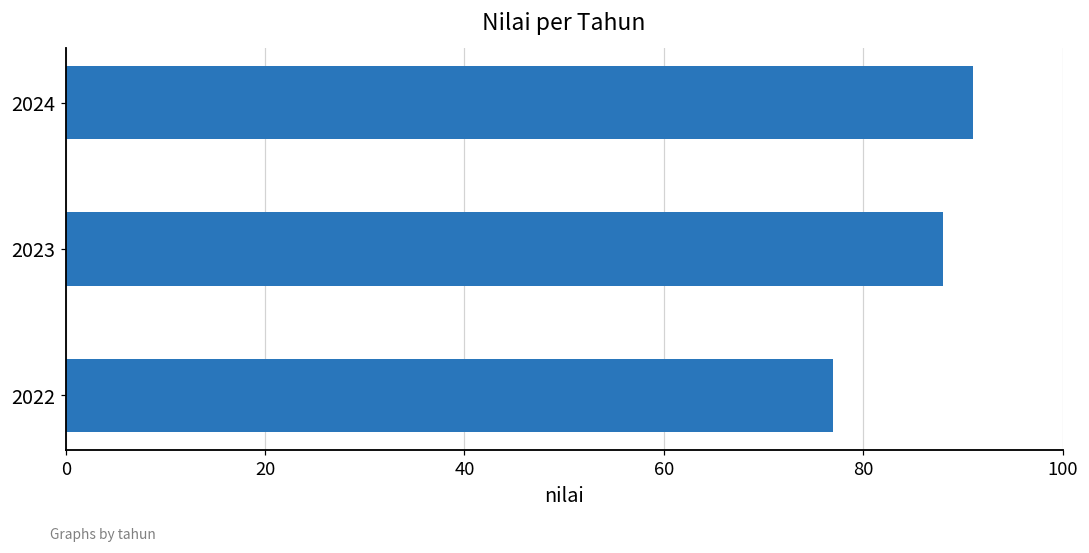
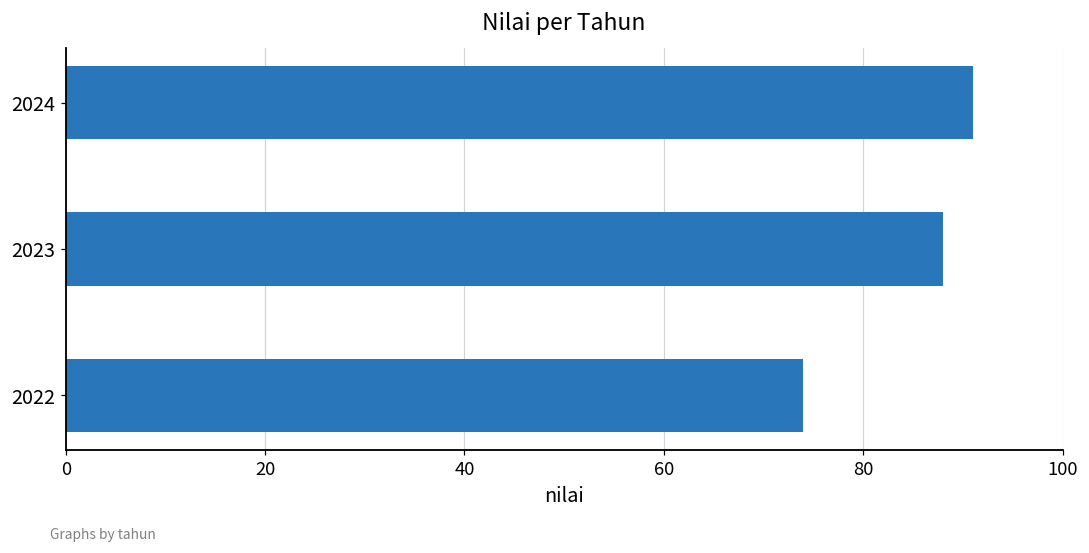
2022: 77 -> 74
